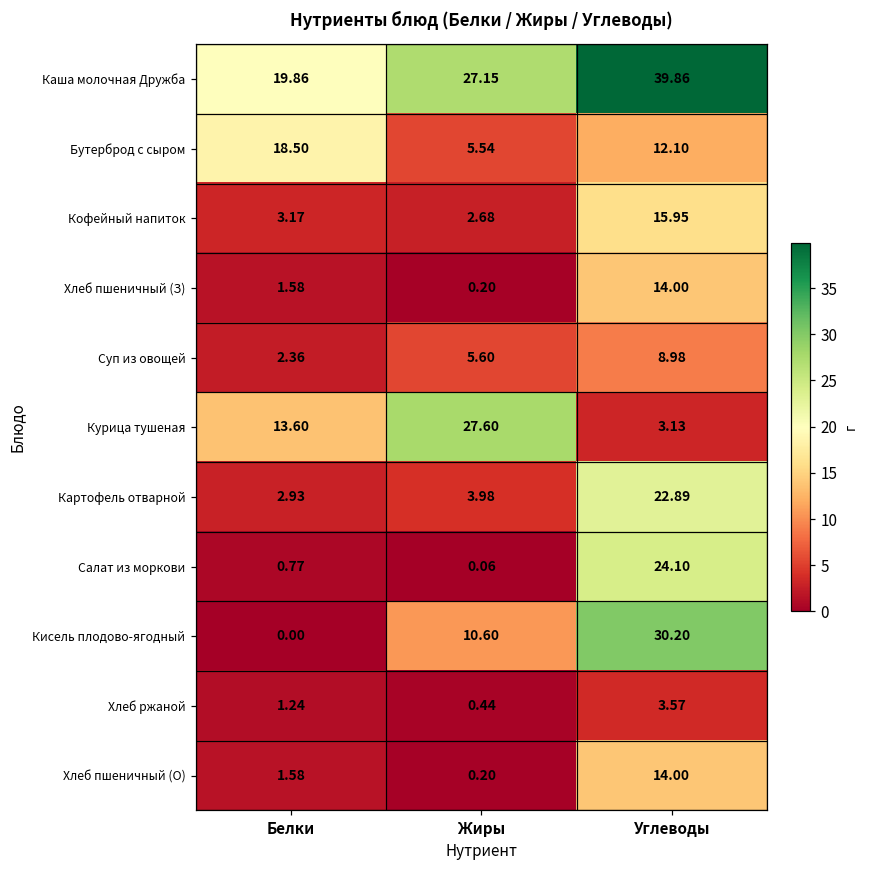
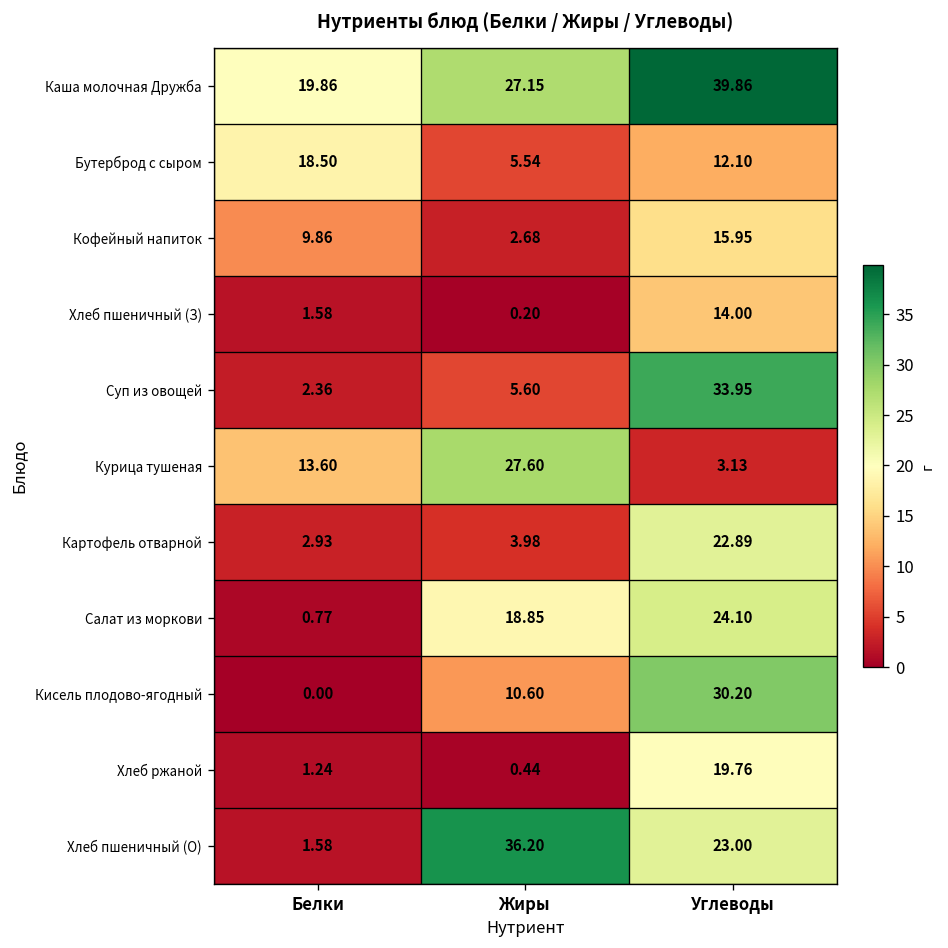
Кофейный напиток, Белки: 3.17 -> 9.86
Суп из овощей, Углеводы: 8.98 -> 33.95
Салат из моркови, Жиры: 0.06 -> 18.85
Хлеб ржаной, Углеводы: 3.57 -> 19.76
Хлеб пшеничный (О), Жиры: 0.20 -> 36.20
Хлеб пшеничный (О), Углеводы: 14.00 -> 23.00
